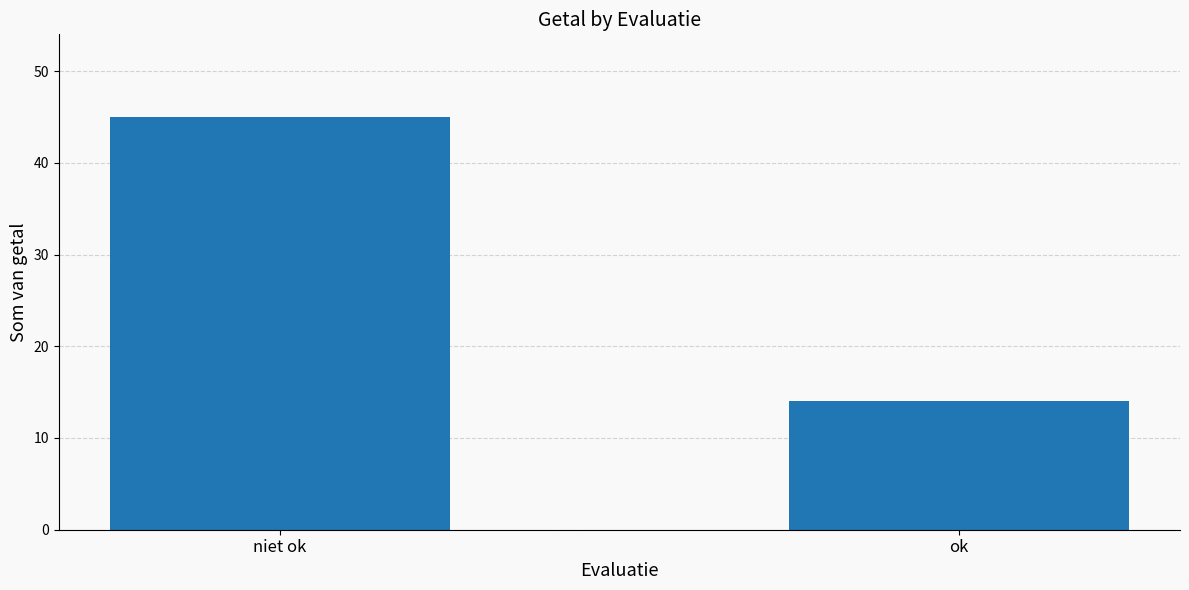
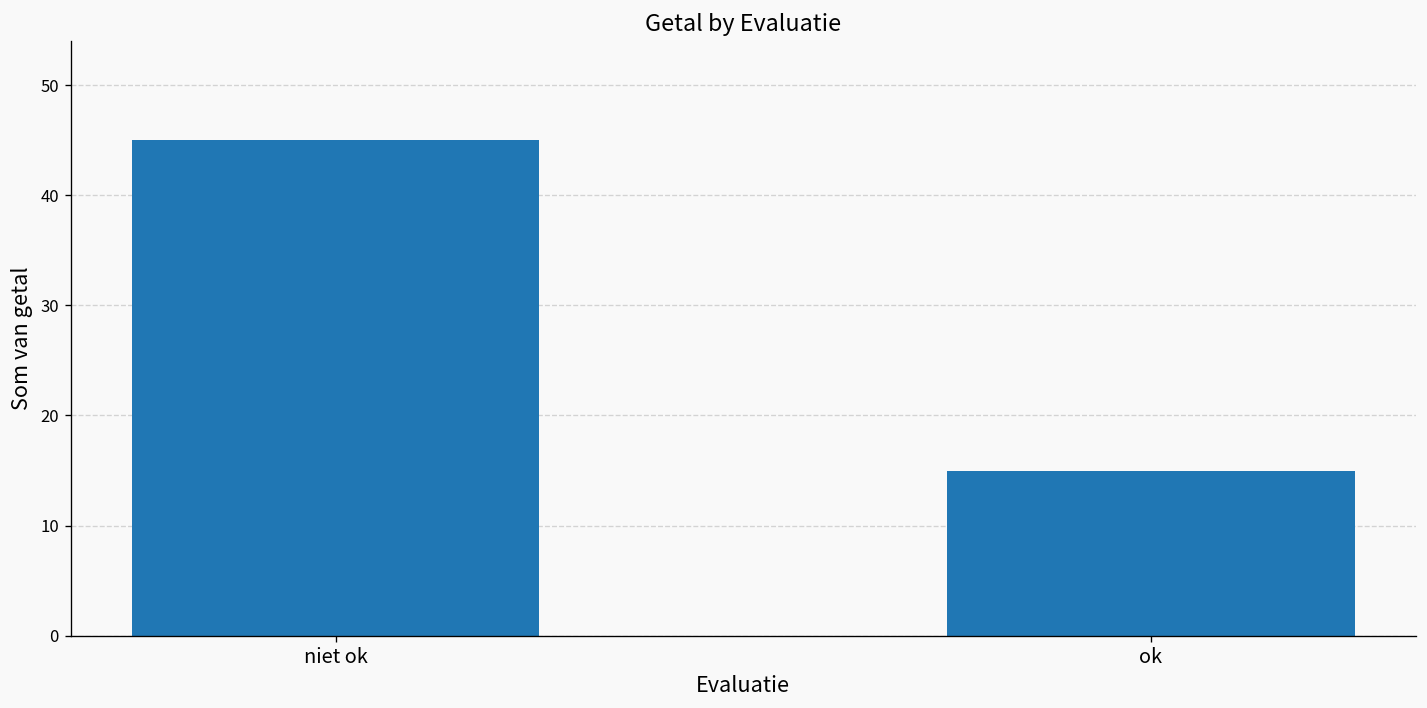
ok: 14 -> 15
